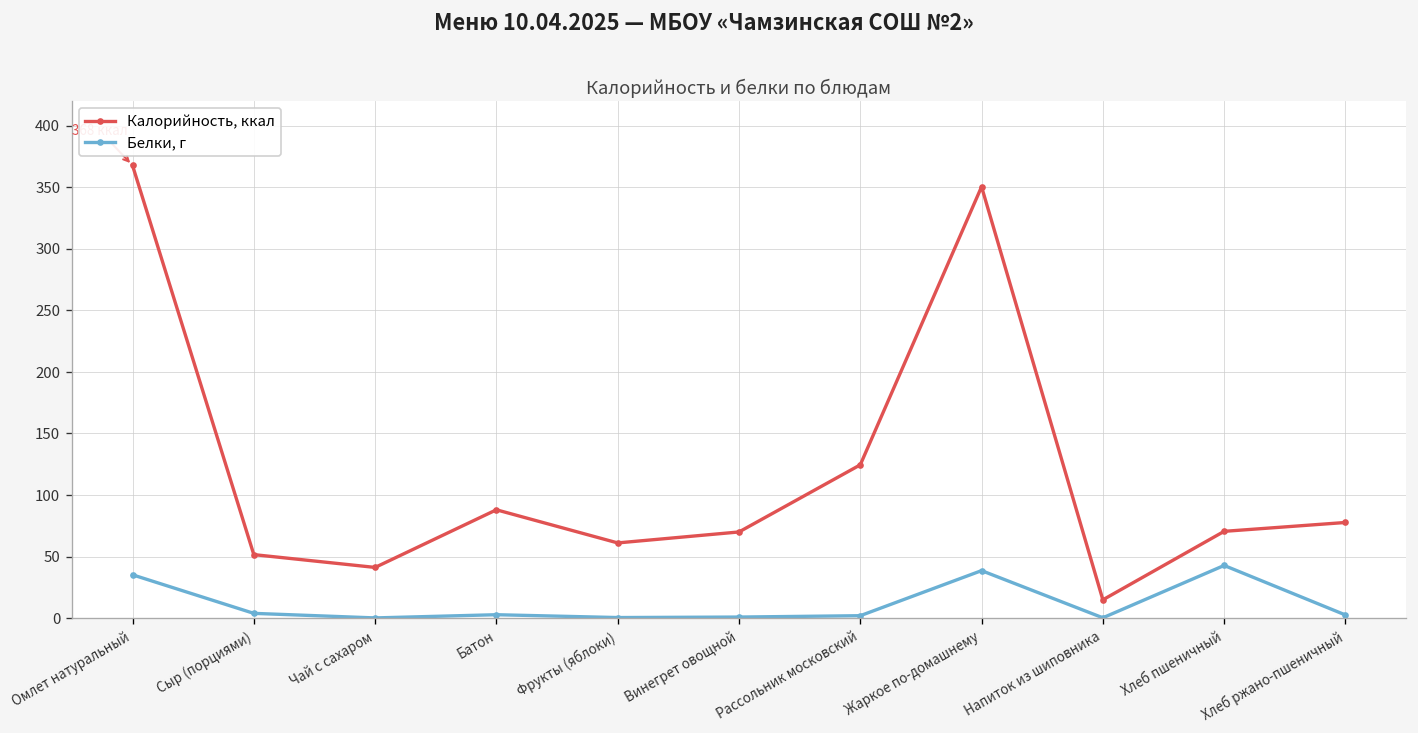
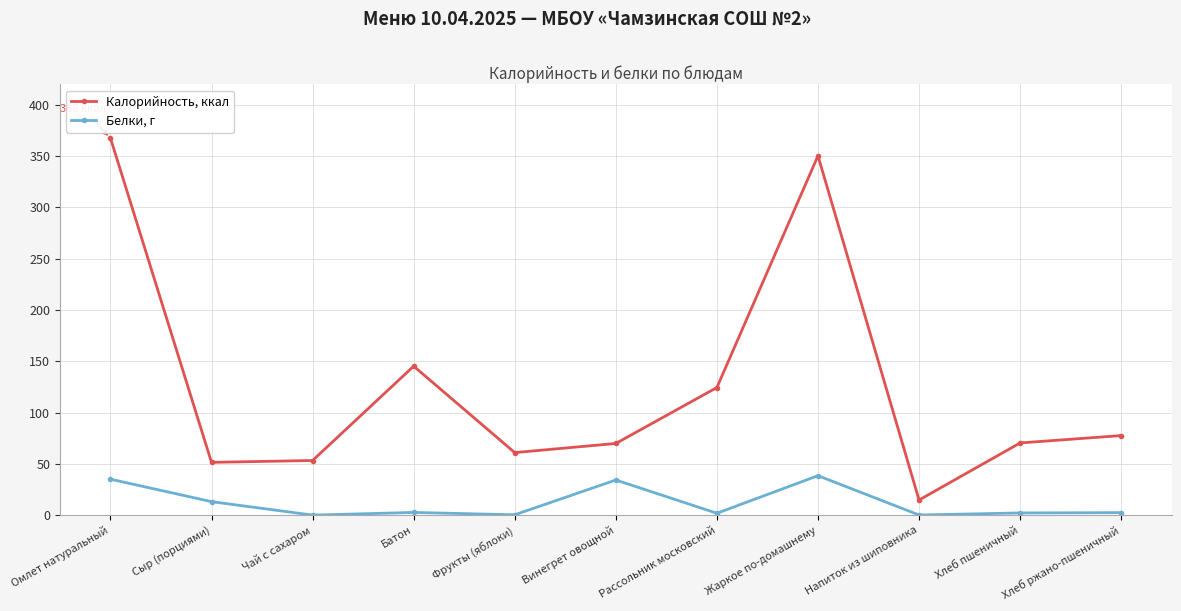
Белки, г, Сыр (порциями): 4 -> 13
Калорийность, ккал, Чай с сахаром: 41 -> 53
Калорийность, ккал, Батон: 88 -> 145
Белки, г, Винегрет овощной: 1 -> 34
Белки, г, Хлеб пшеничный: 43 -> 2
